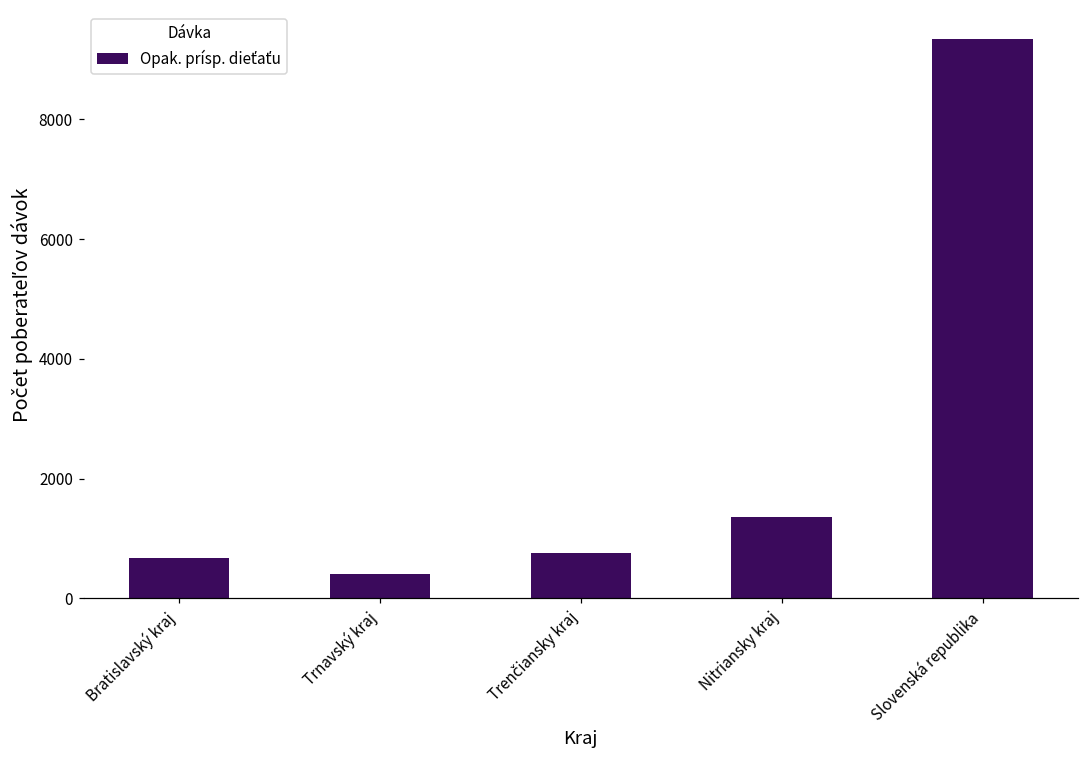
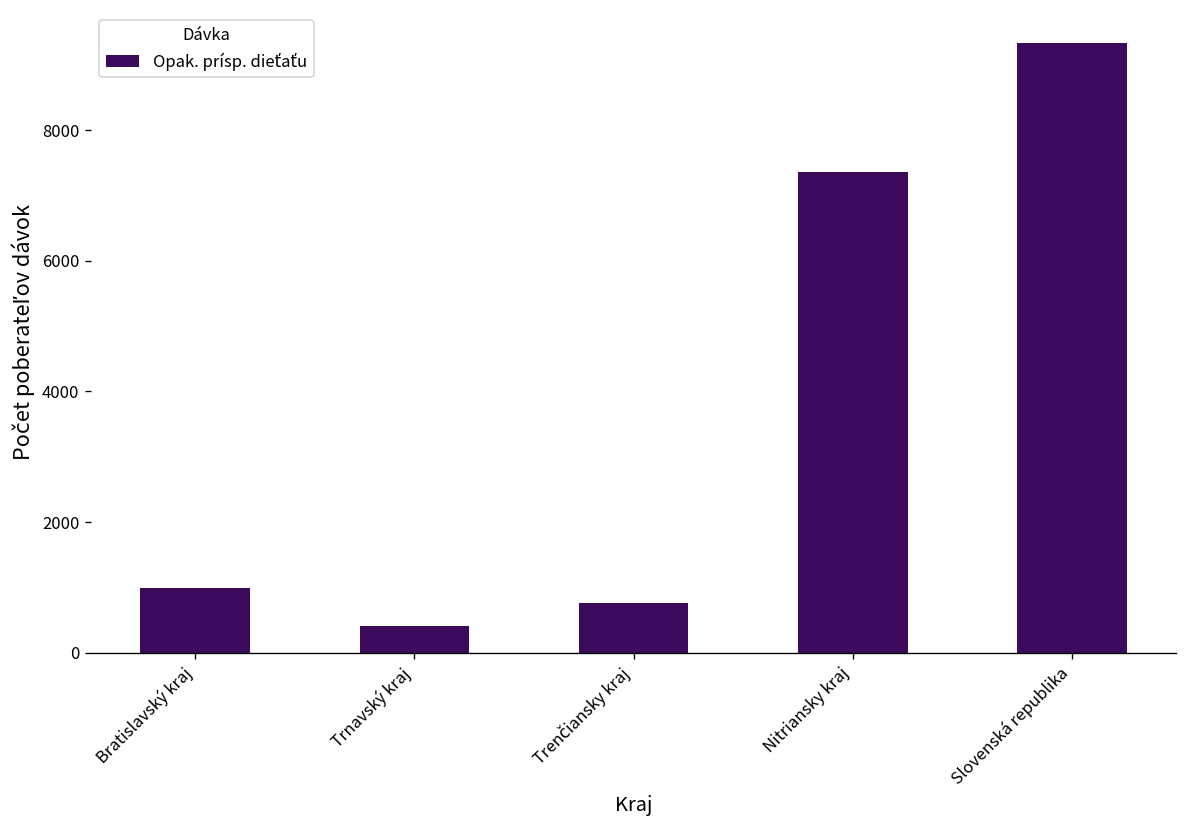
Bratislavský kraj: 700 -> 1000
Nitriansky kraj: 1400 -> 7400
